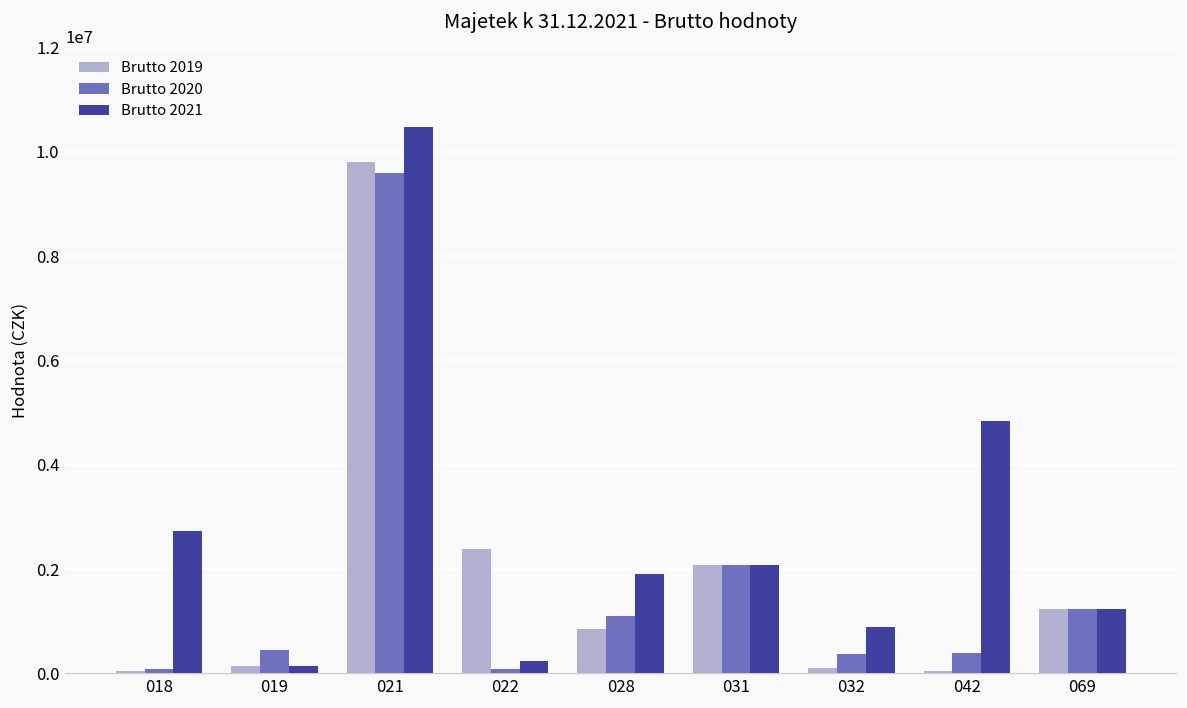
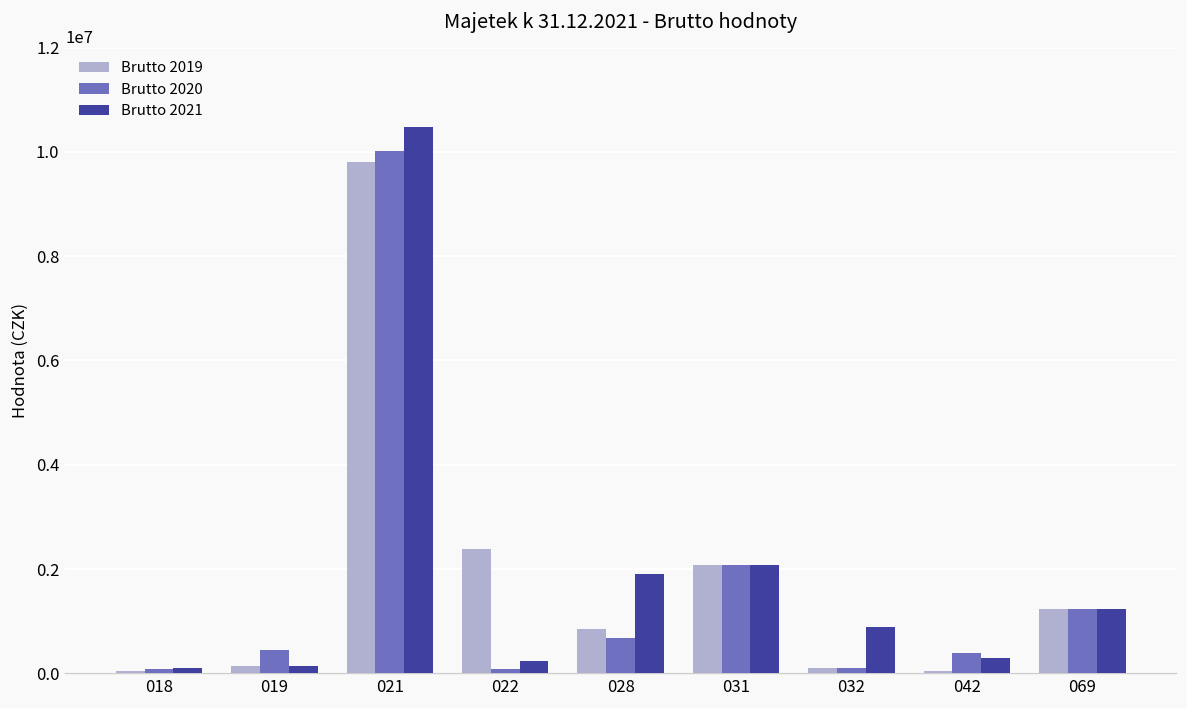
Brutto 2021, 018: 2700000 -> 100000
Brutto 2020, 021: 9600000 -> 10000000
Brutto 2020, 028: 1100000 -> 700000
Brutto 2020, 032: 400000 -> 100000
Brutto 2021, 042: 4800000 -> 300000
